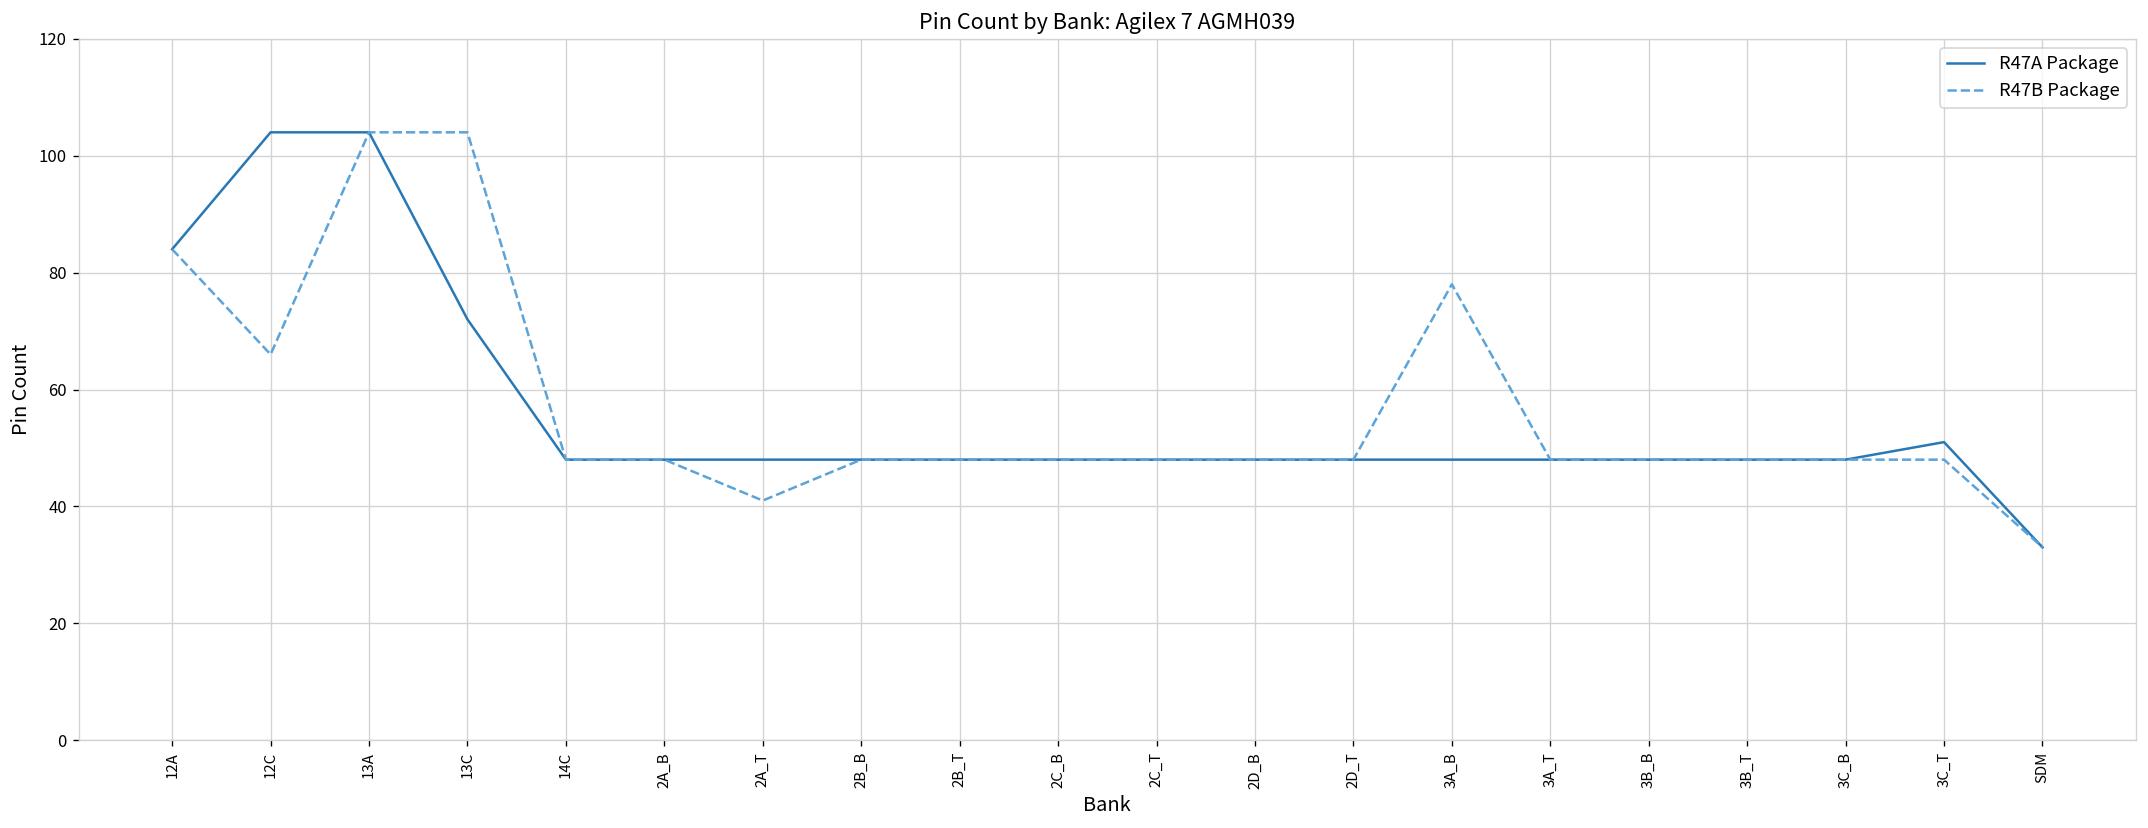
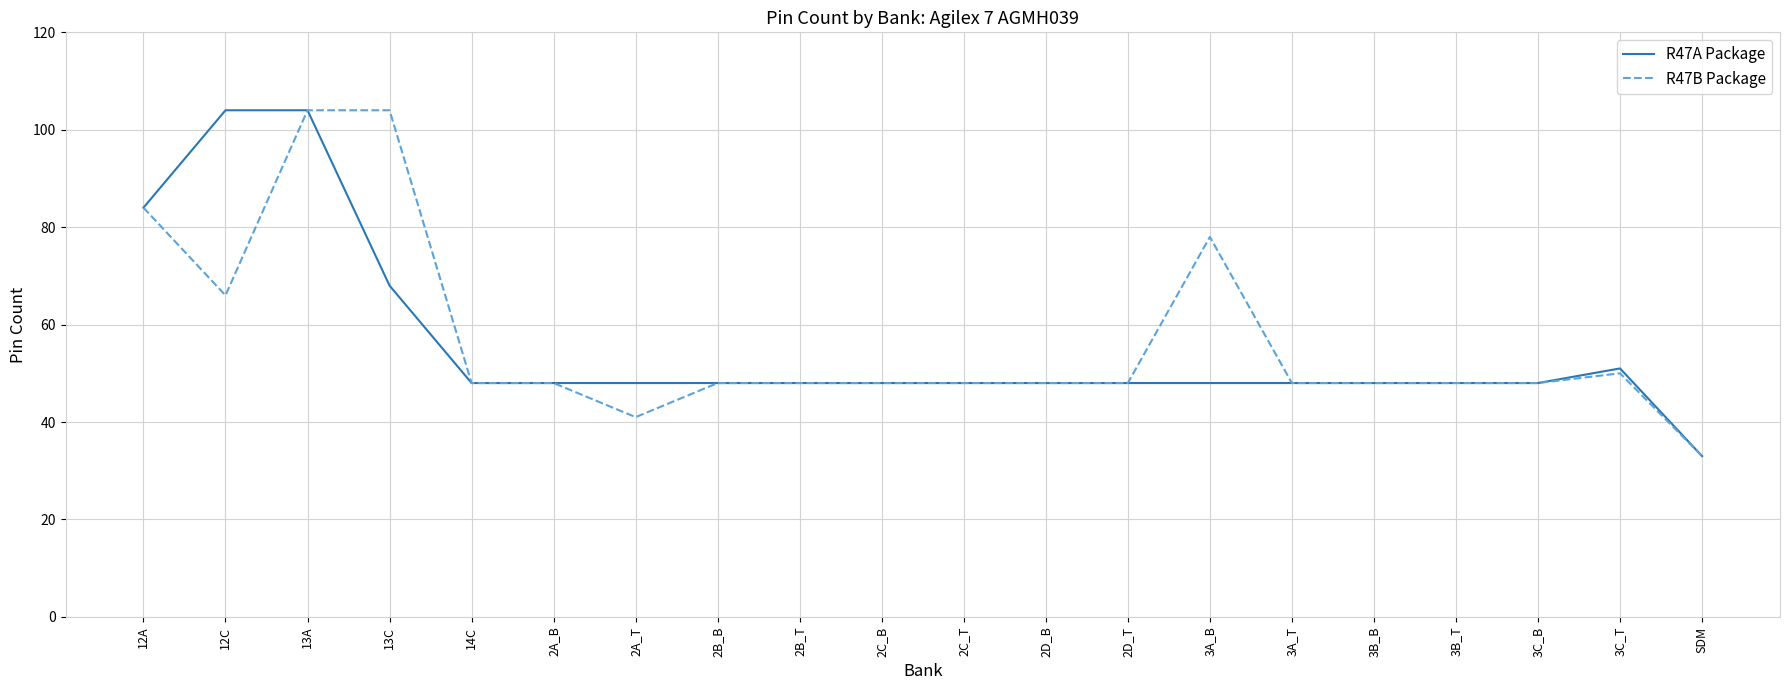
R47A Package, 13C: 72 -> 68
R47B Package, 3C_T: 48 -> 50
